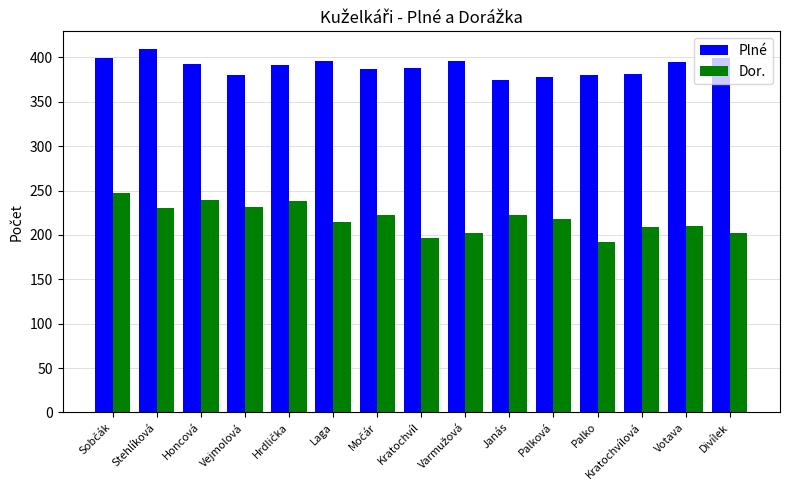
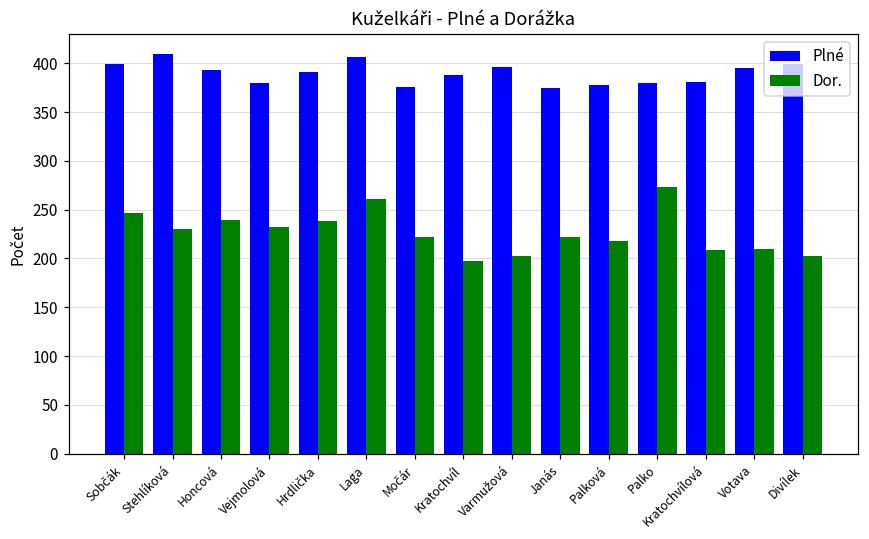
Plné, Laga: 400 -> 410
Dor., Laga: 220 -> 260
Plné, Močár: 390 -> 380
Dor., Palko: 190 -> 270
